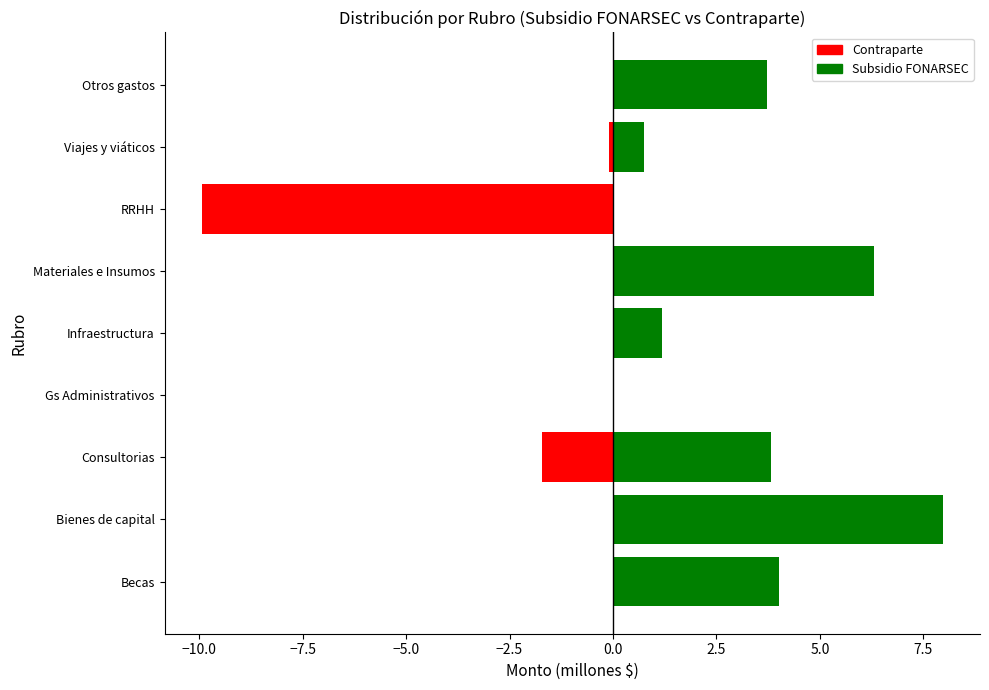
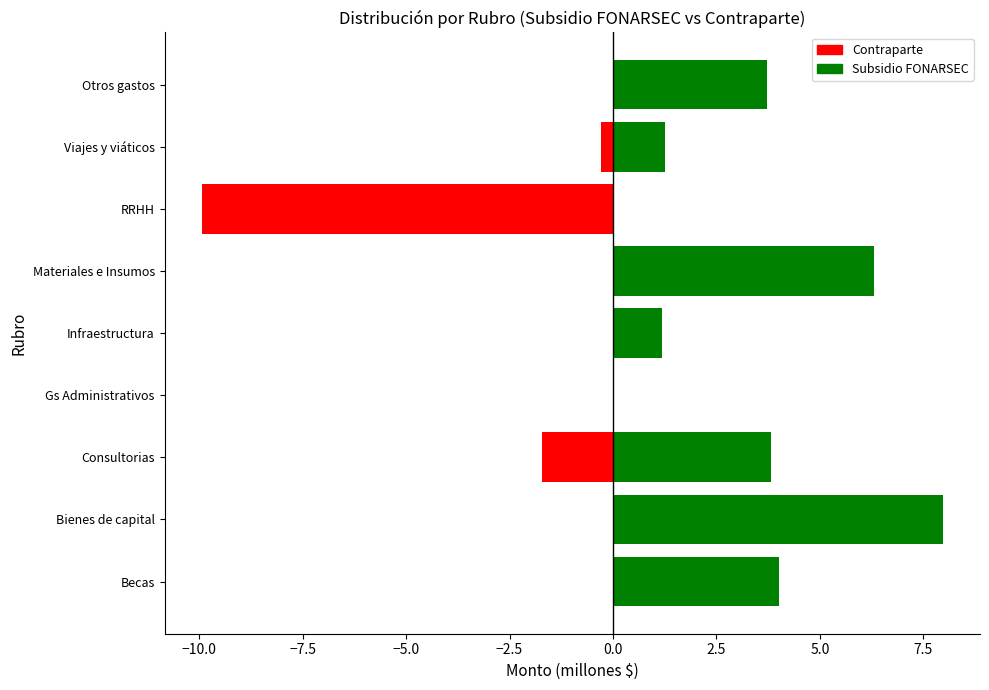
Subsidio FONARSEC, Viajes y viáticos: 0.7 -> 1.3
Contraparte, Viajes y viáticos: -0.1 -> -0.3
